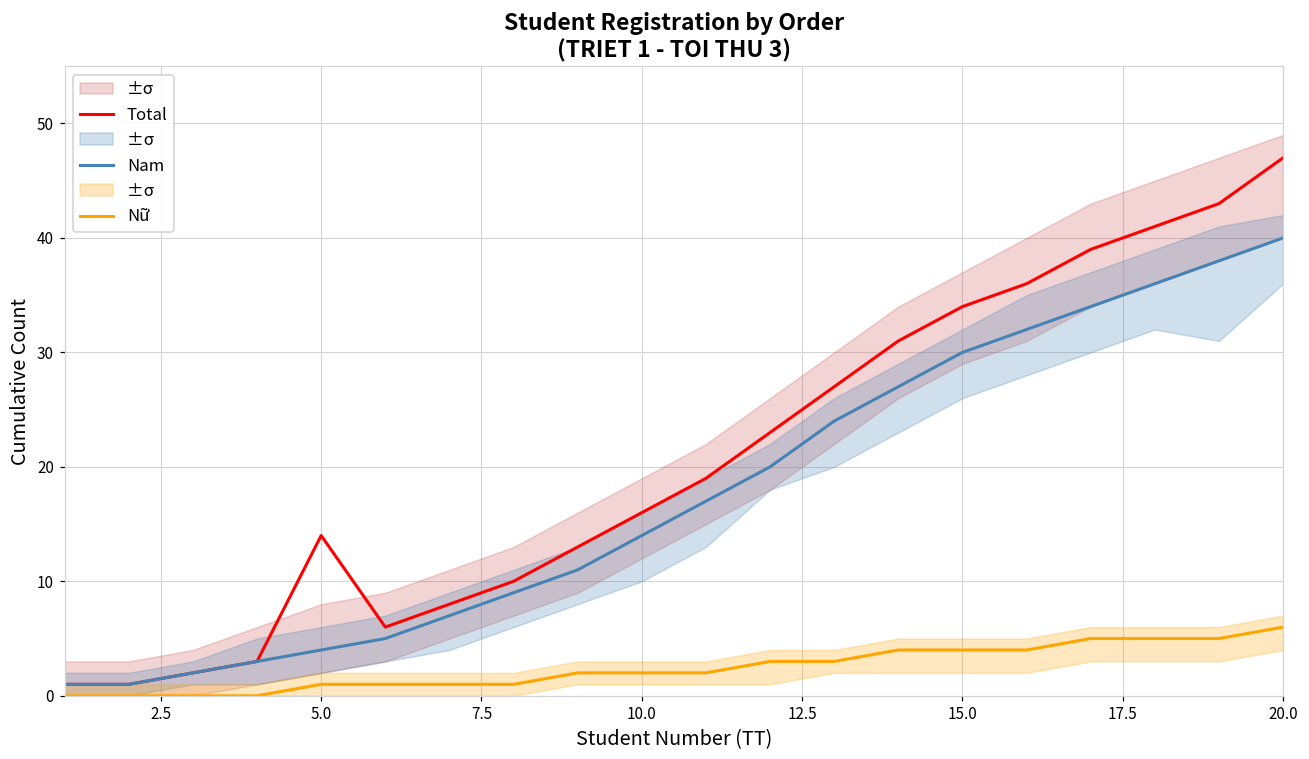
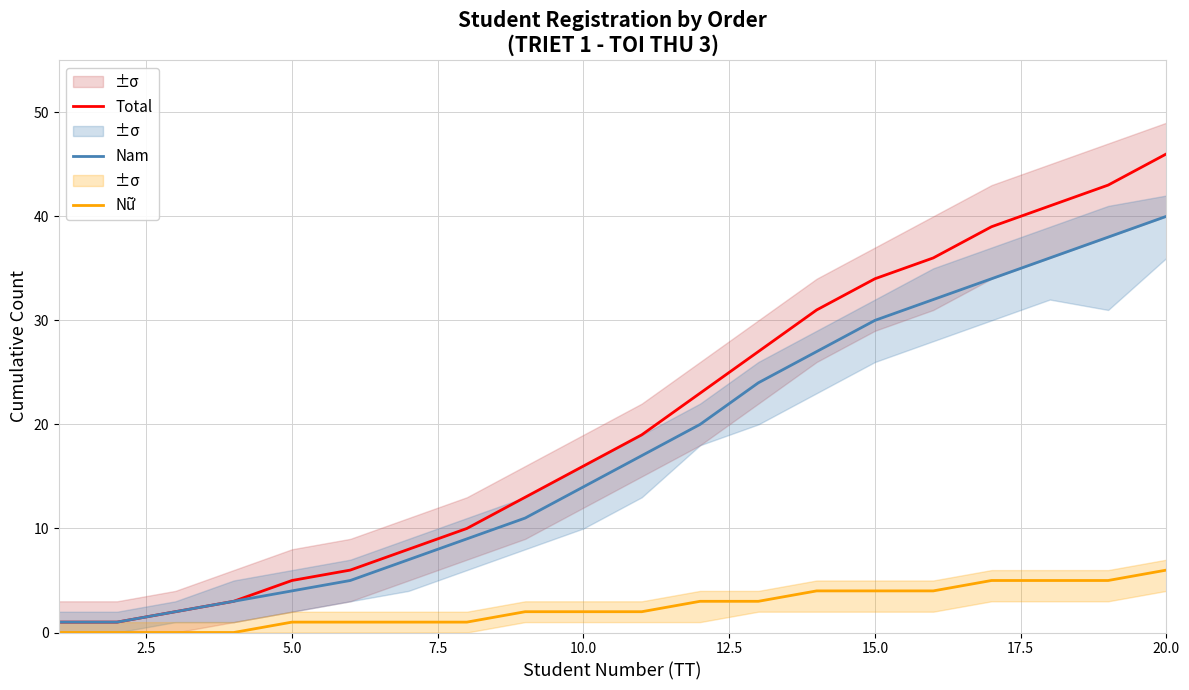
Total, 5.0: 14 -> 5
Total, 20.0: 47 -> 46
